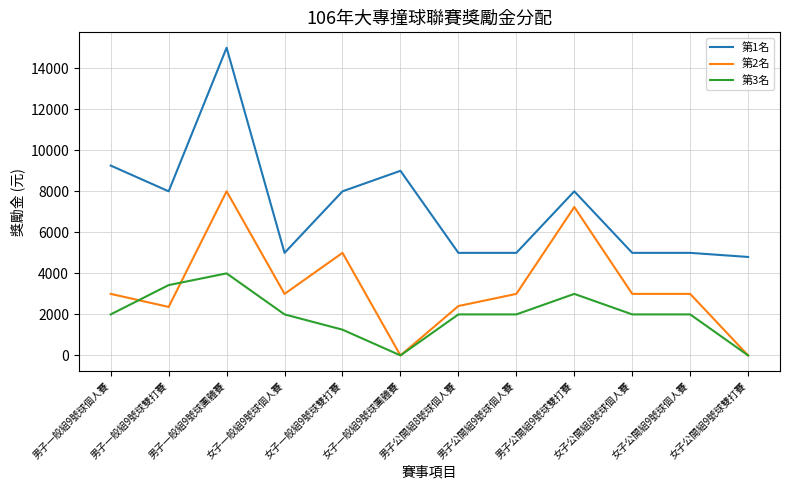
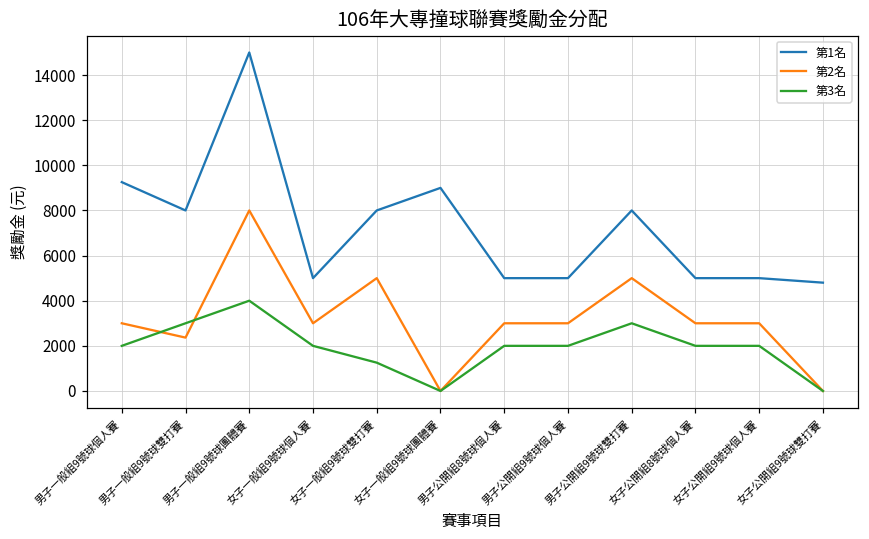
第3名, 男子一般組9號球雙打賽: 3400 -> 3000
第2名, 男子公開組8號球個人賽: 2400 -> 3000
第2名, 男子公開組9號球雙打賽: 7200 -> 5000
